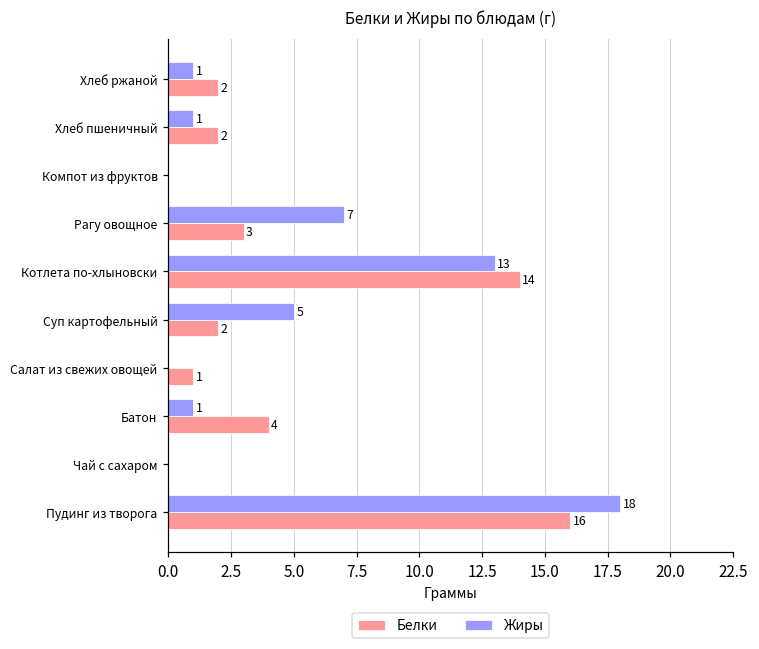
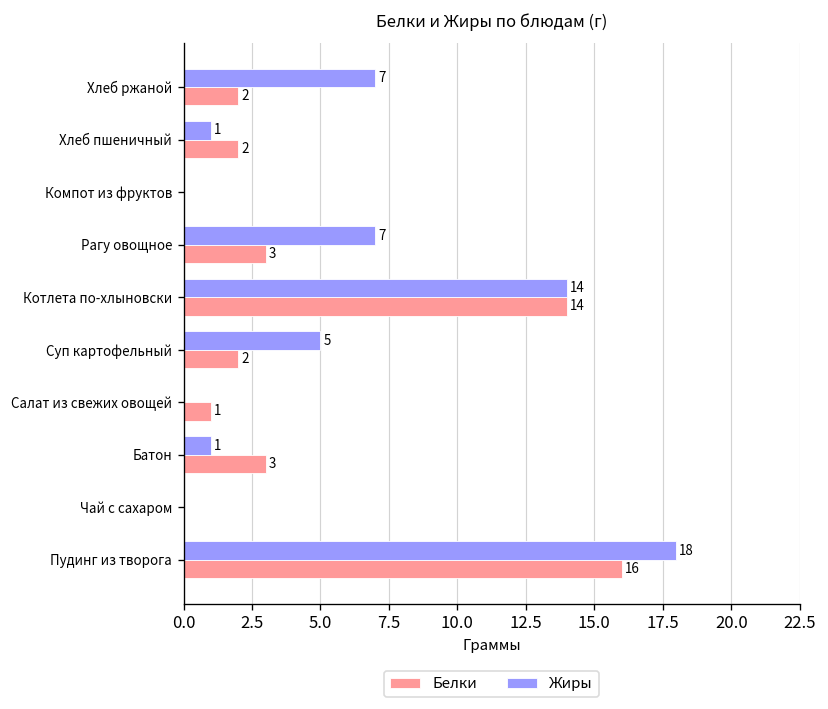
Жиры, Хлеб ржаной: 1 -> 7
Жиры, Котлета по-хлыновски: 13 -> 14
Белки, Батон: 4 -> 3
